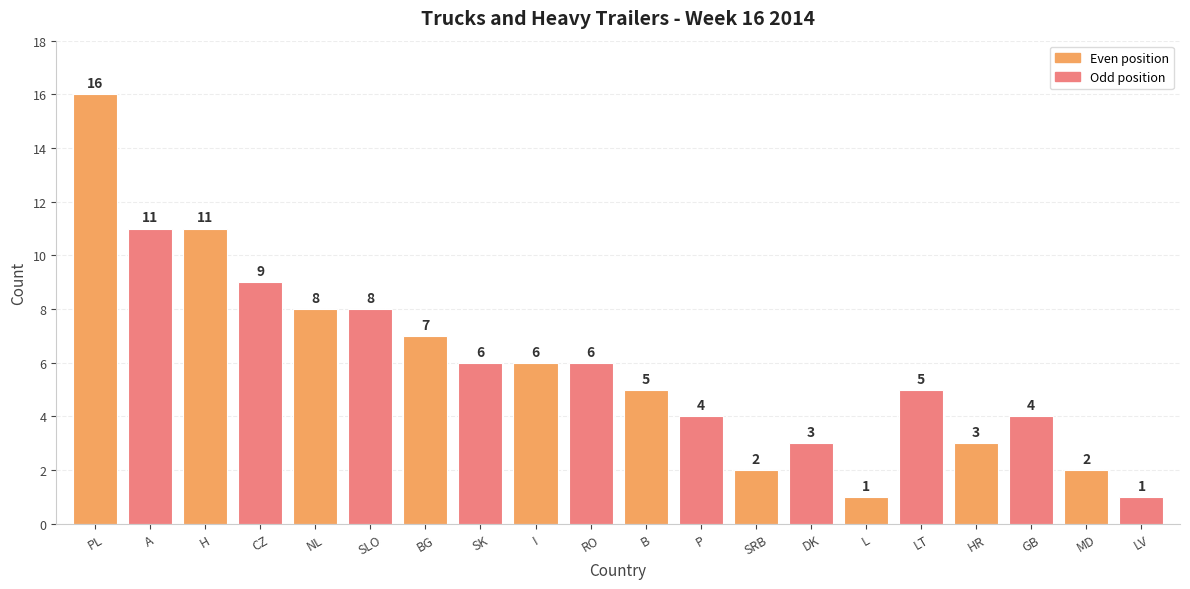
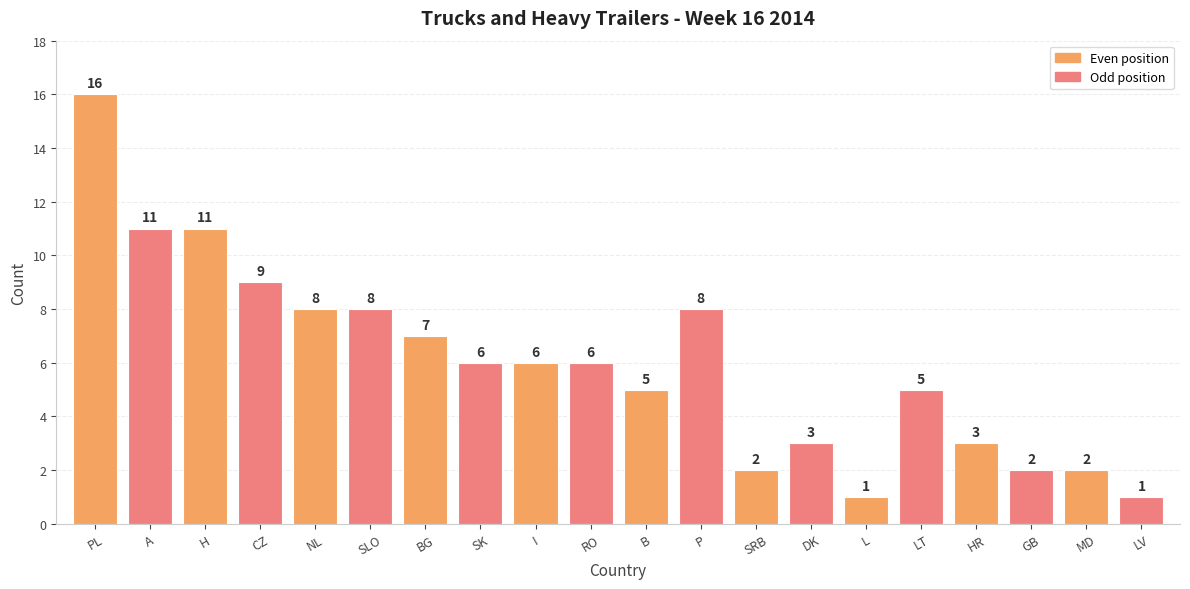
P: 4 -> 8
GB: 4 -> 2
